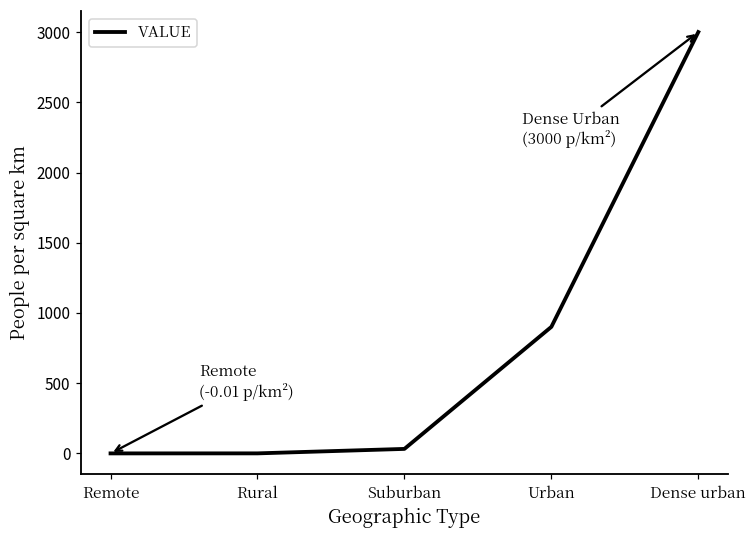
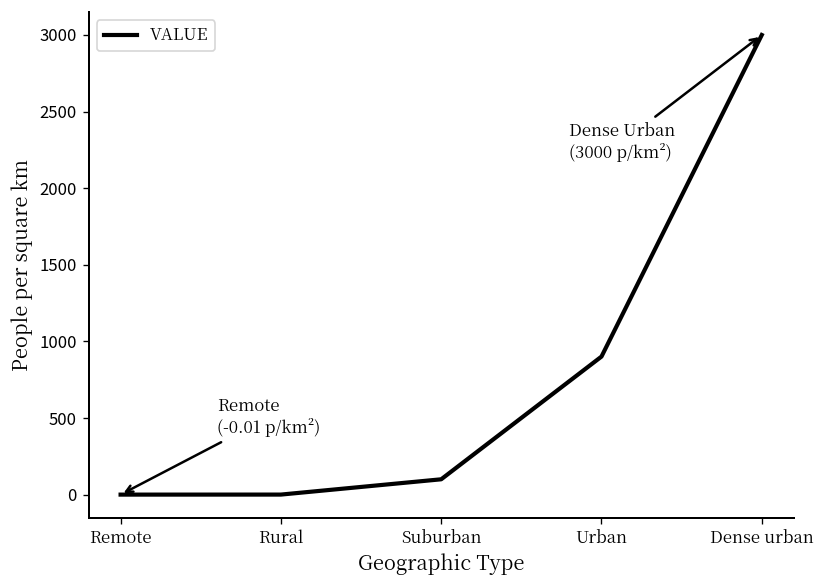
Suburban: 30 -> 100
